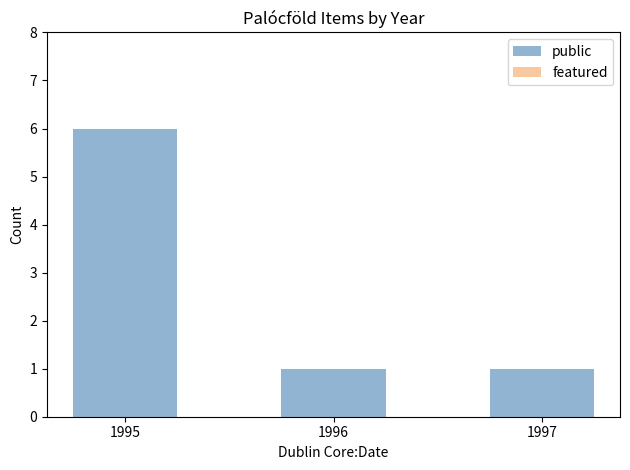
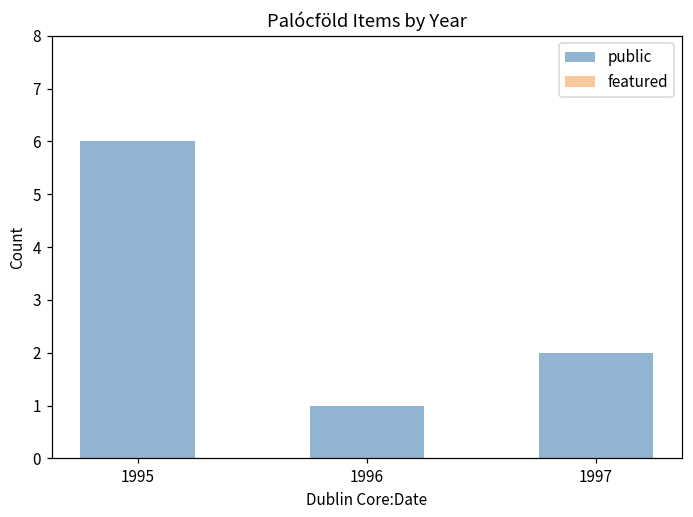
public, 1997: 1 -> 2
